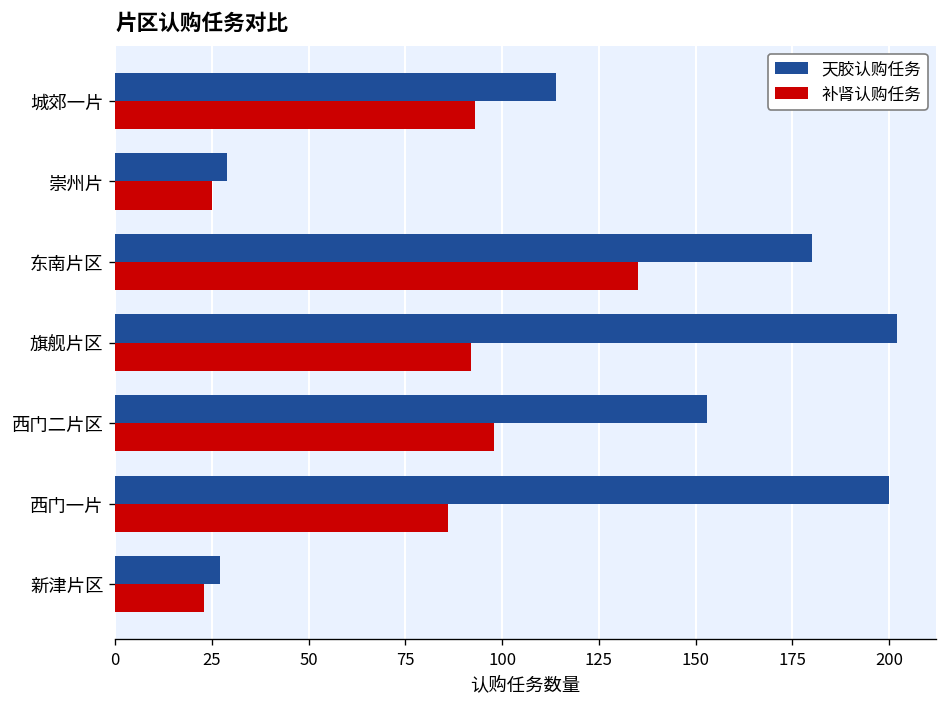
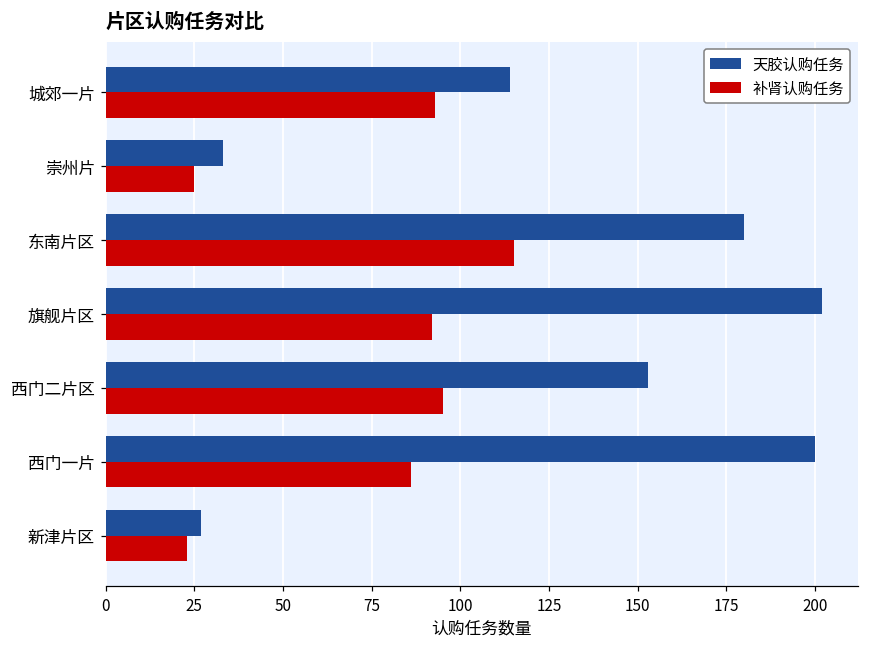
天胶认购任务, 崇州片: 29 -> 33
补肾认购任务, 东南片区: 135 -> 115
补肾认购任务, 西门二片区: 98 -> 95
